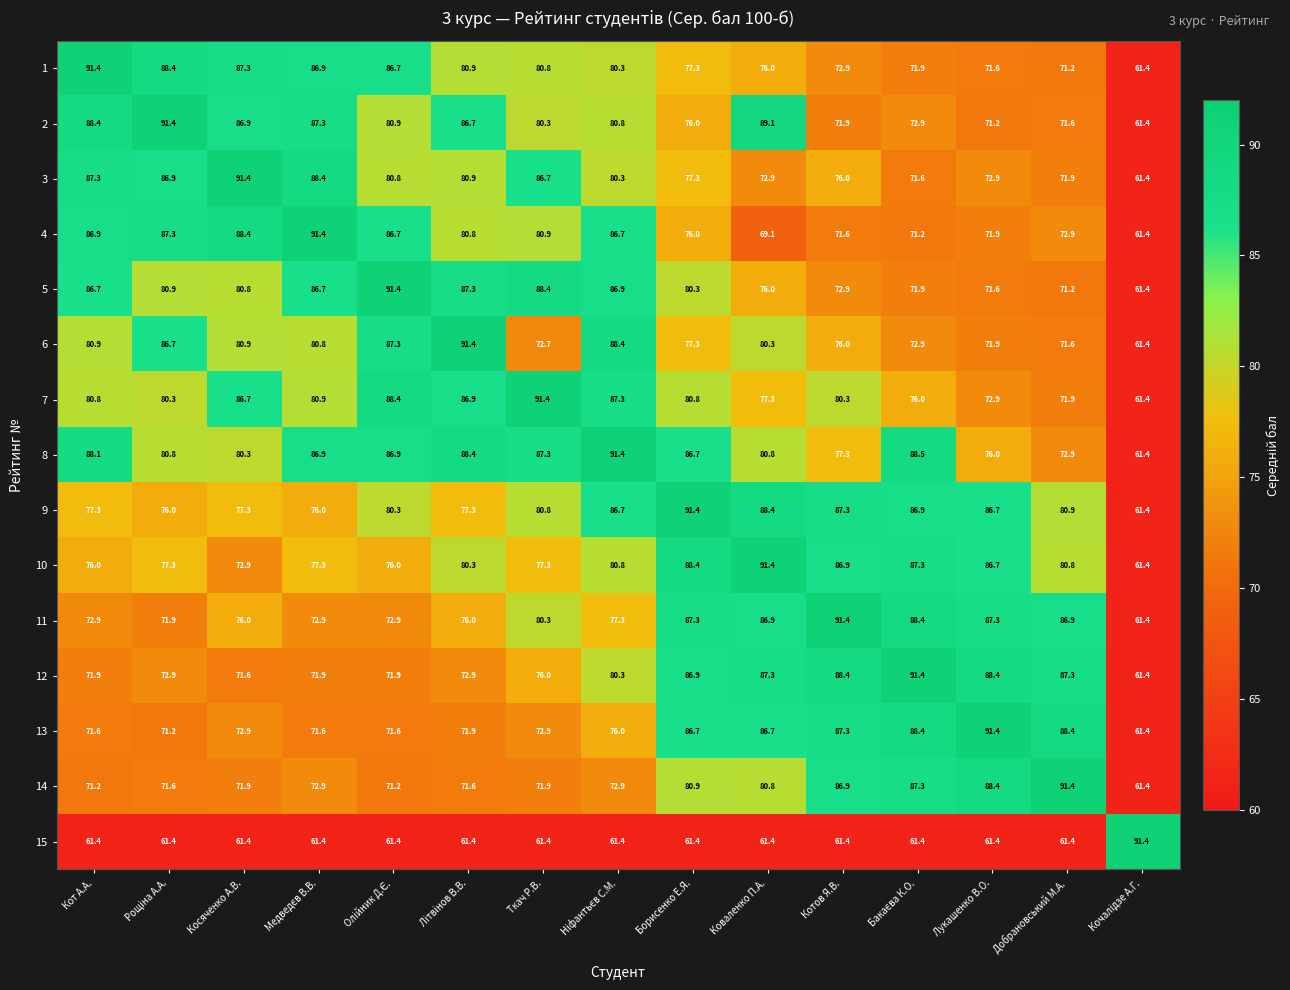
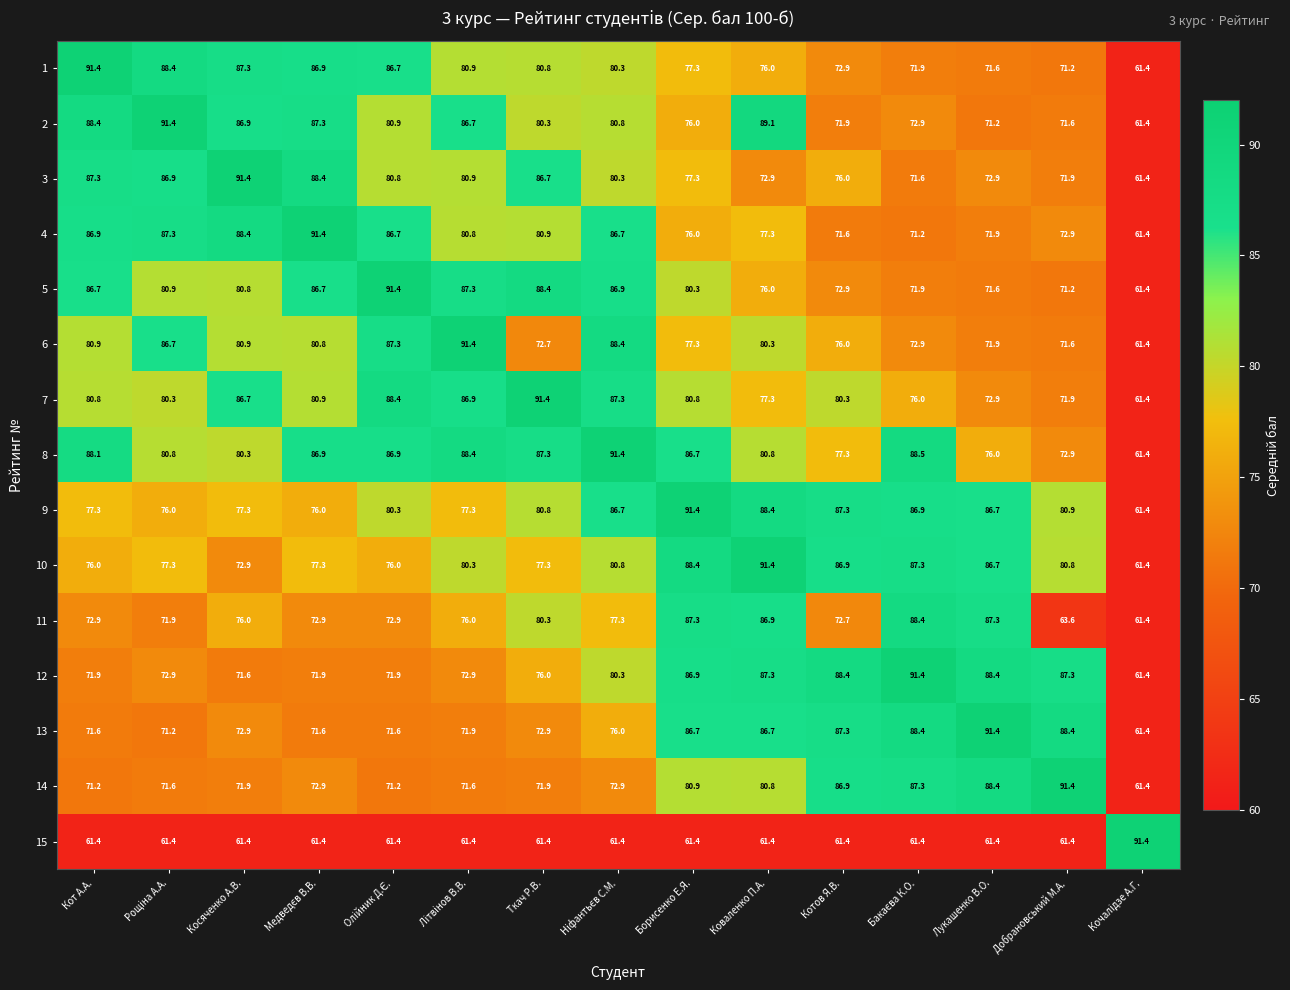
4, Коваленко П.А.: 69.1 -> 77.3
11, Котов Я.В.: 91.4 -> 72.7
11, Добрановський М.А.: 86.9 -> 63.6
